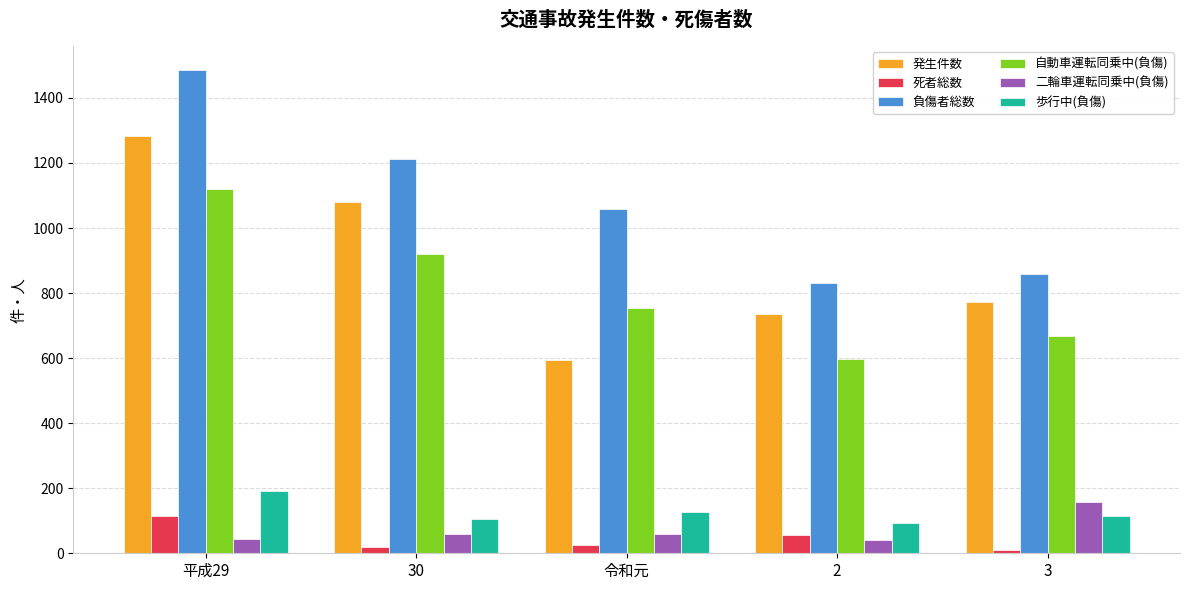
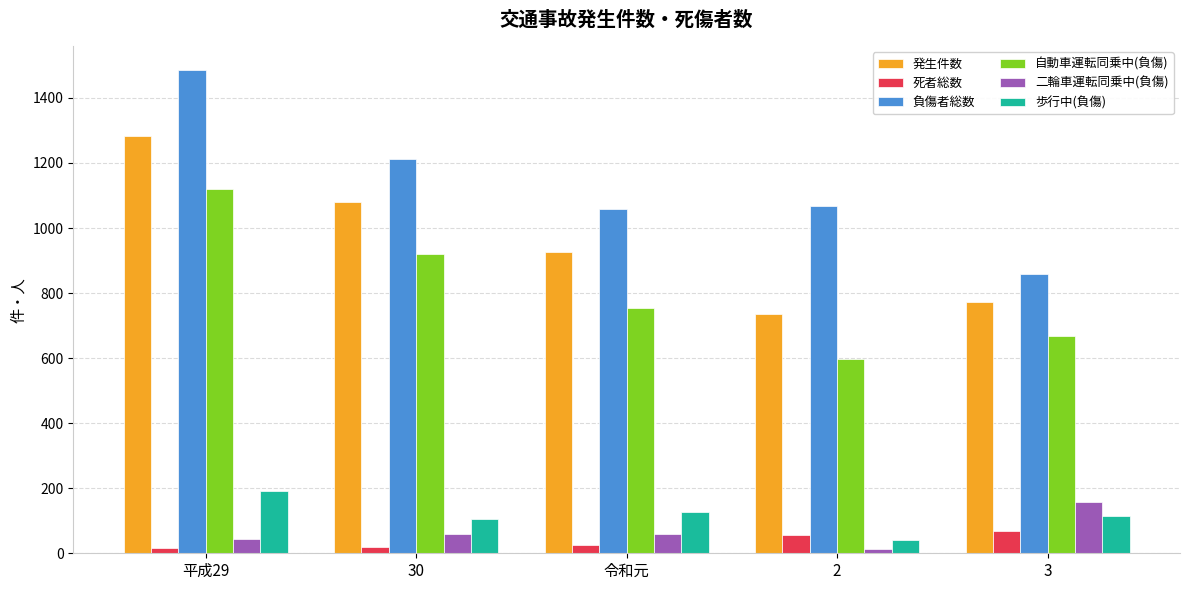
死者総数, 平成29: 110 -> 20
発生件数, 令和元: 600 -> 930
負傷者総数, 2: 830 -> 1070
二輪車運転同乗中(負傷), 2: 40 -> 10
歩行中(負傷), 2: 90 -> 40
死者総数, 3: 10 -> 70
